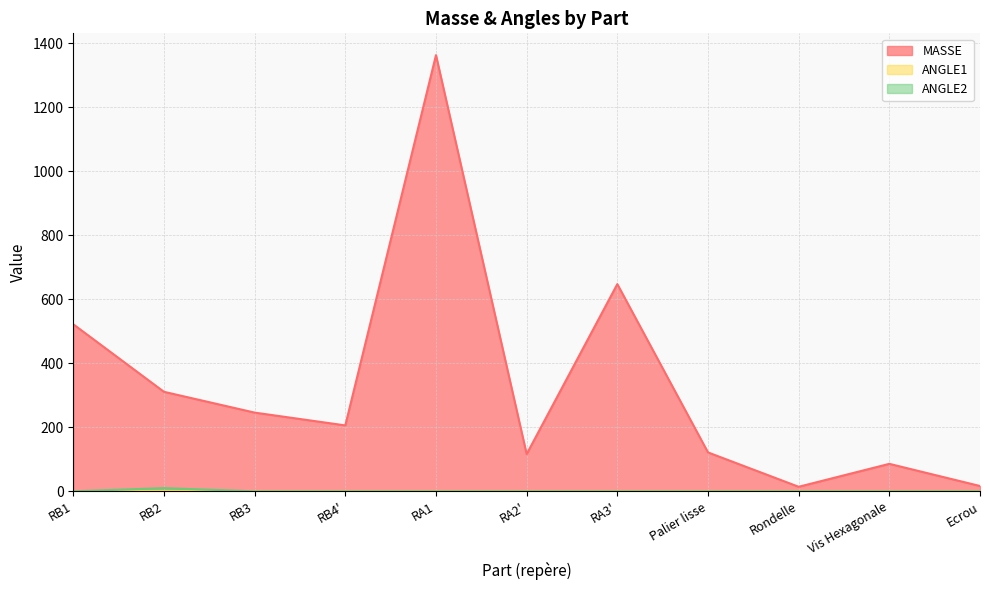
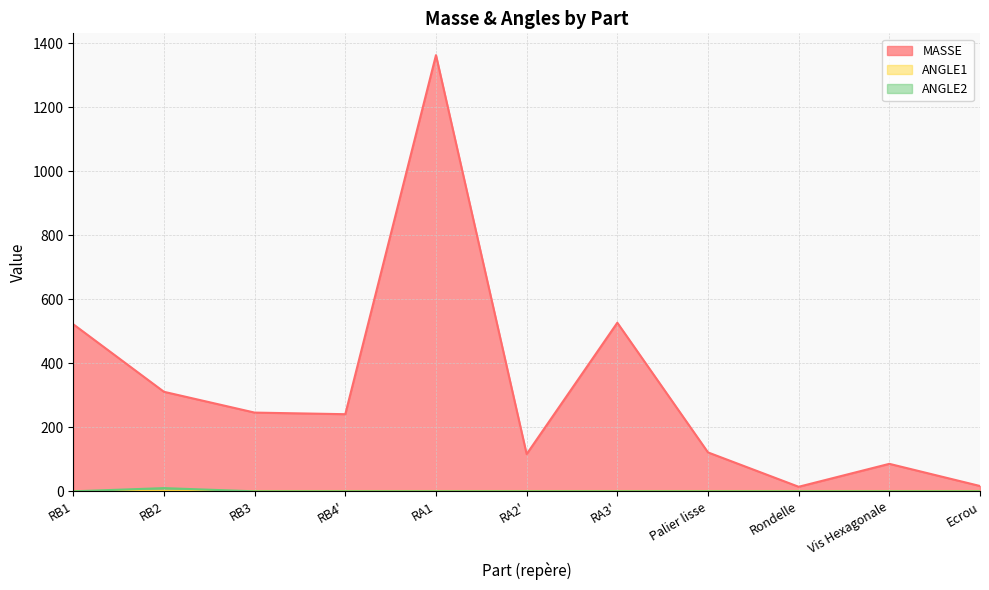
MASSE, RB4': 210 -> 240
MASSE, RA3': 650 -> 530
